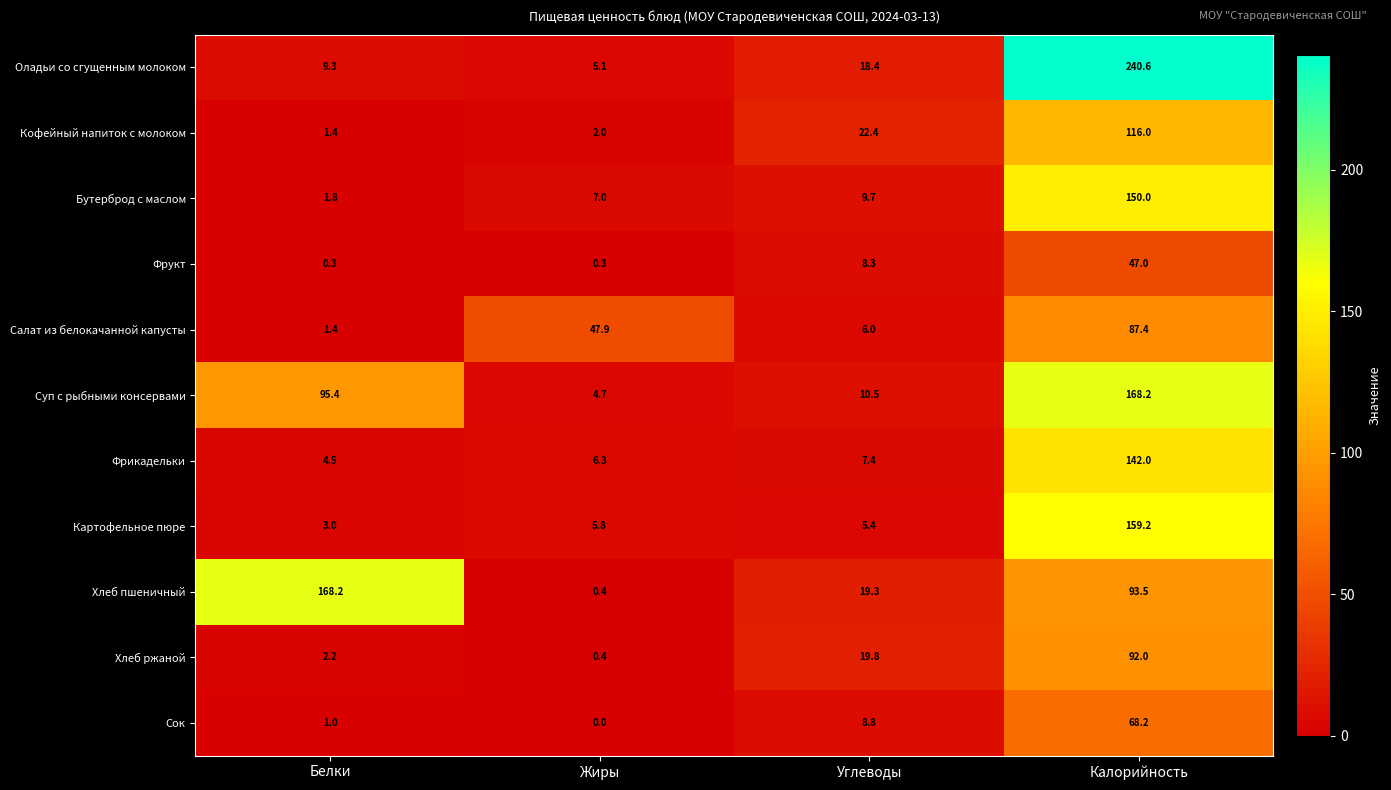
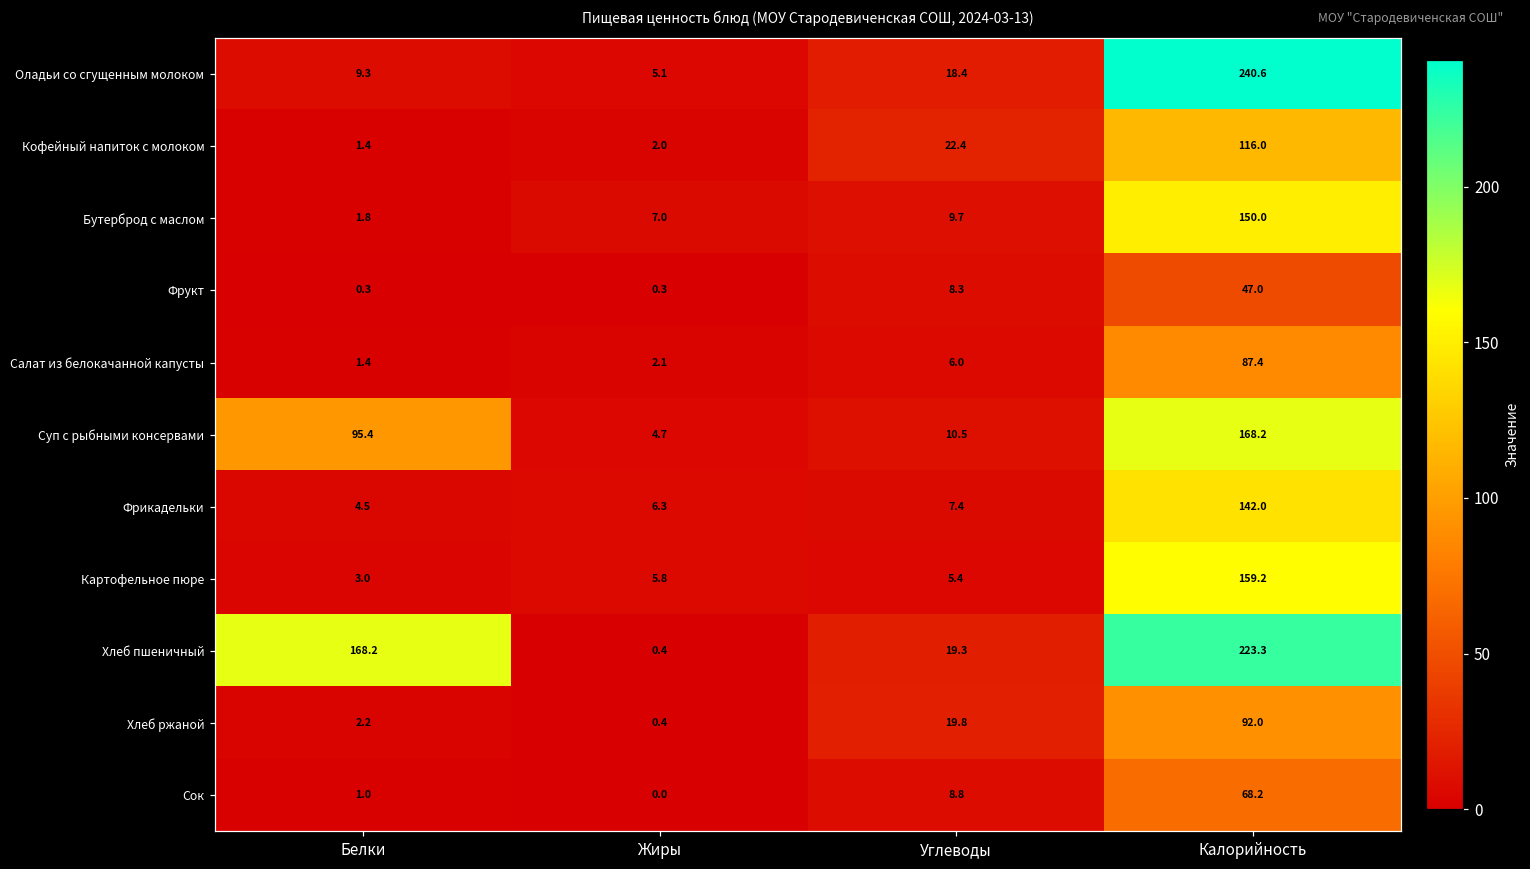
Салат из белокачанной капусты, Жиры: 47.9 -> 2.1
Хлеб пшеничный, Калорийность: 93.5 -> 223.3
